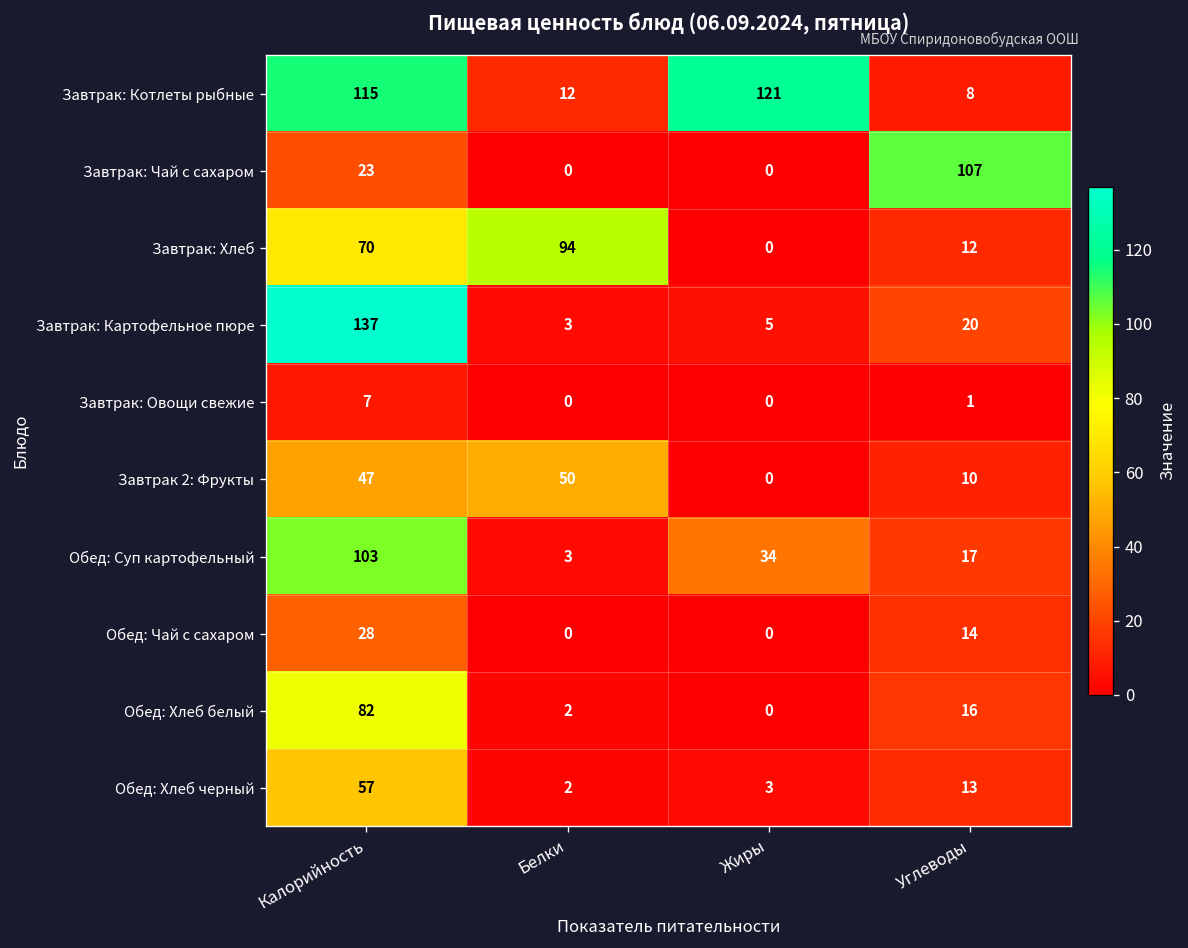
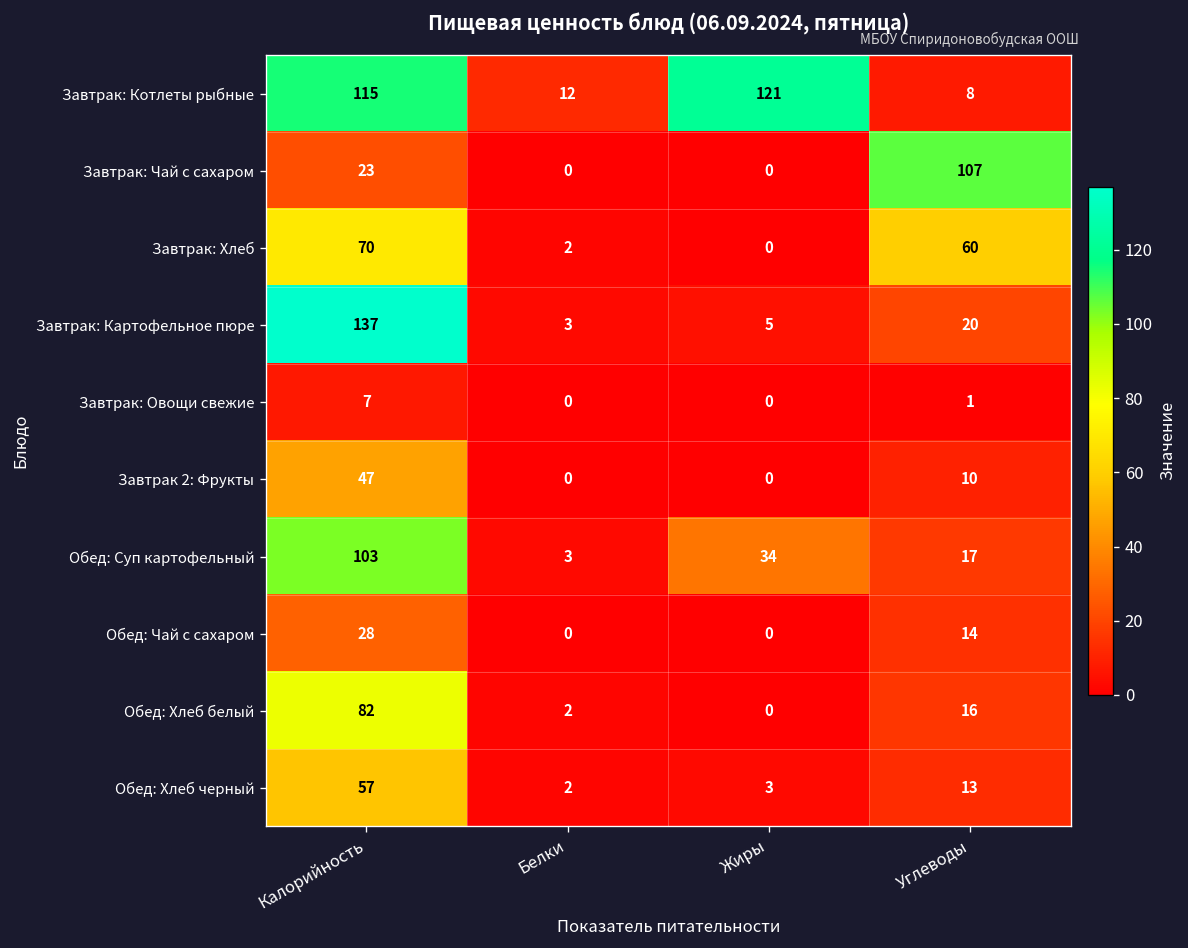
Завтрак: Хлеб, Белки: 94 -> 2
Завтрак: Хлеб, Углеводы: 12 -> 60
Завтрак 2: Фрукты, Белки: 50 -> 0
